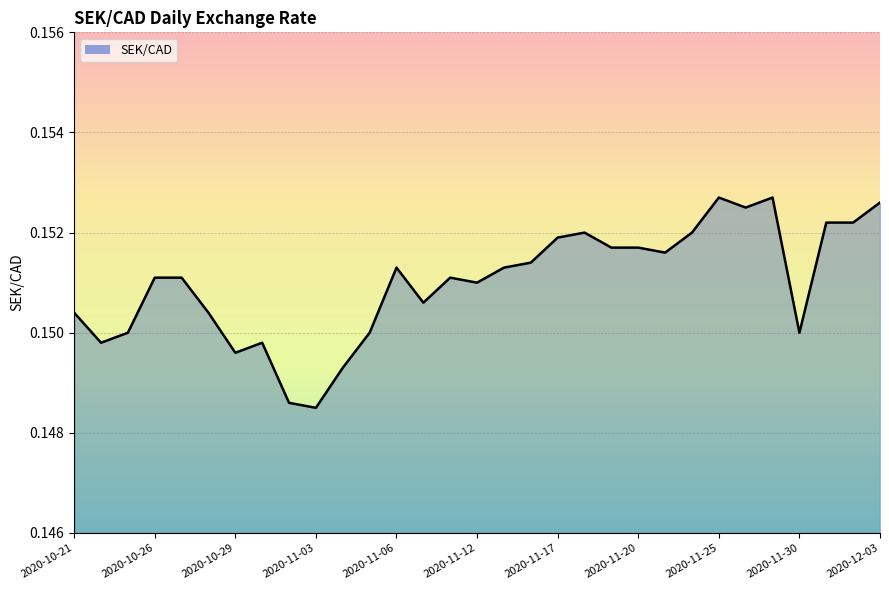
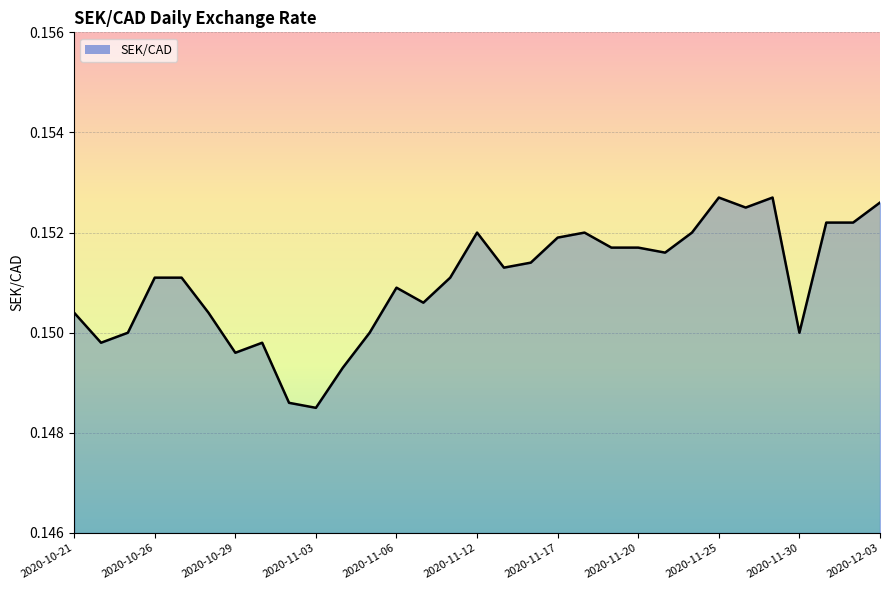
2020-11-06: 0.1513 -> 0.1509
2020-11-12: 0.151 -> 0.152
